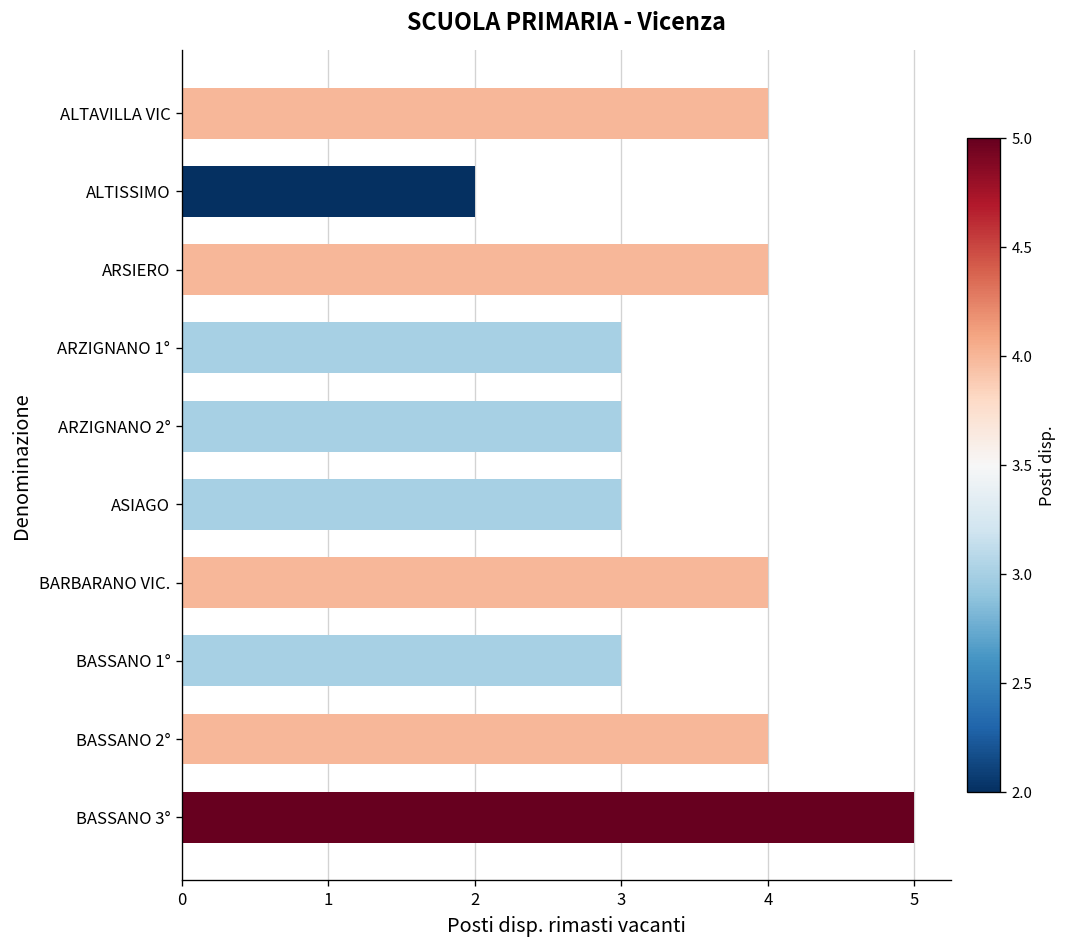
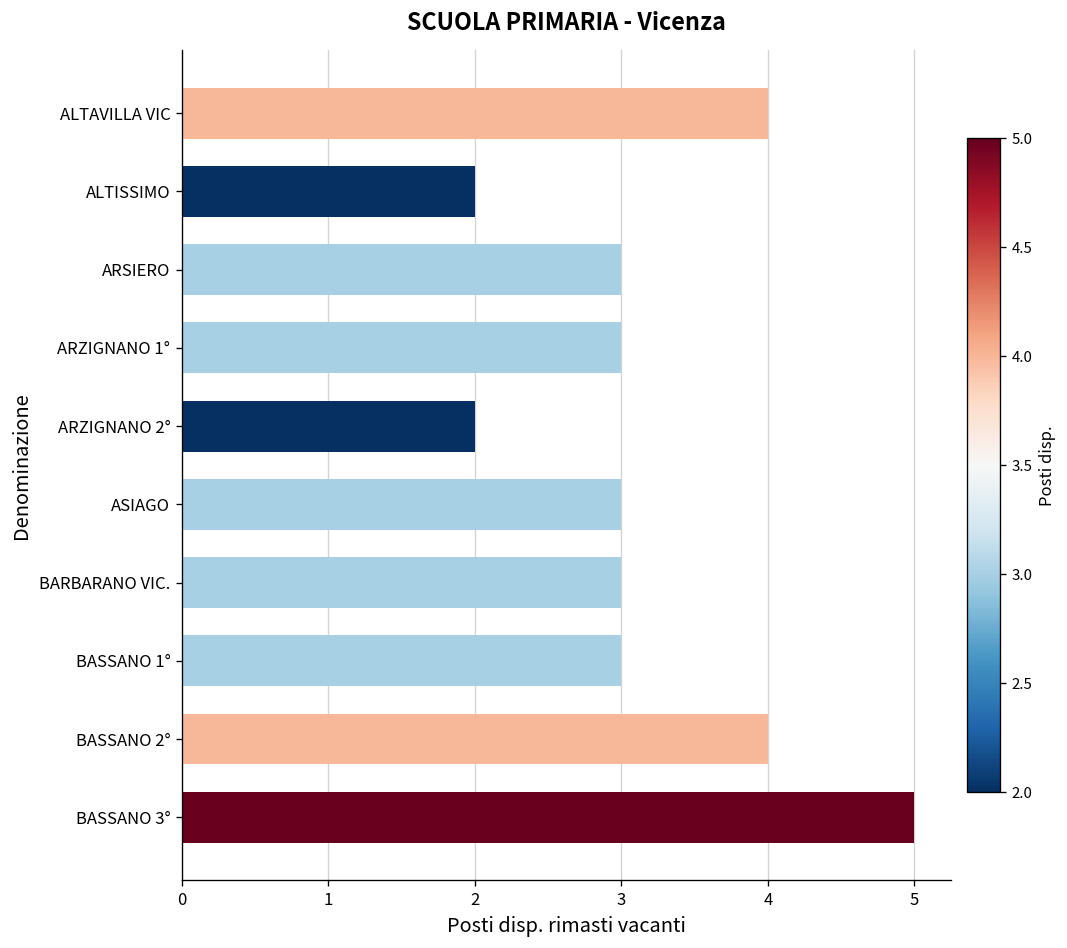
ARSIERO: 4 -> 3
ARZIGNANO 2°: 3 -> 2
BARBARANO VIC.: 4 -> 3
